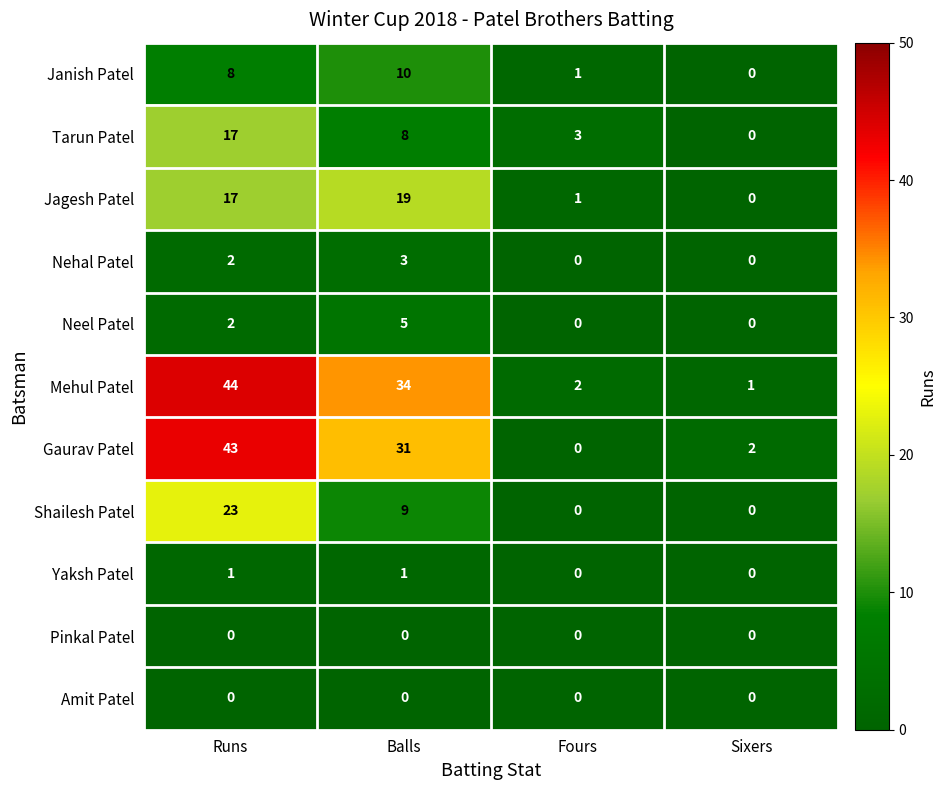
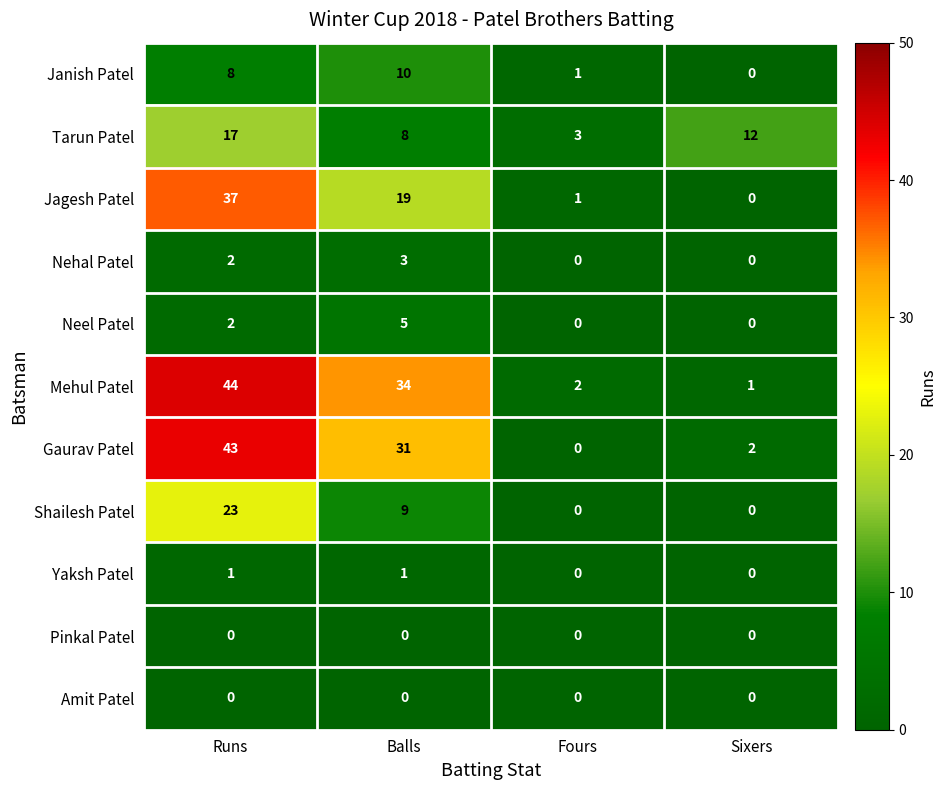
Tarun Patel, Sixers: 0 -> 12
Jagesh Patel, Runs: 17 -> 37
